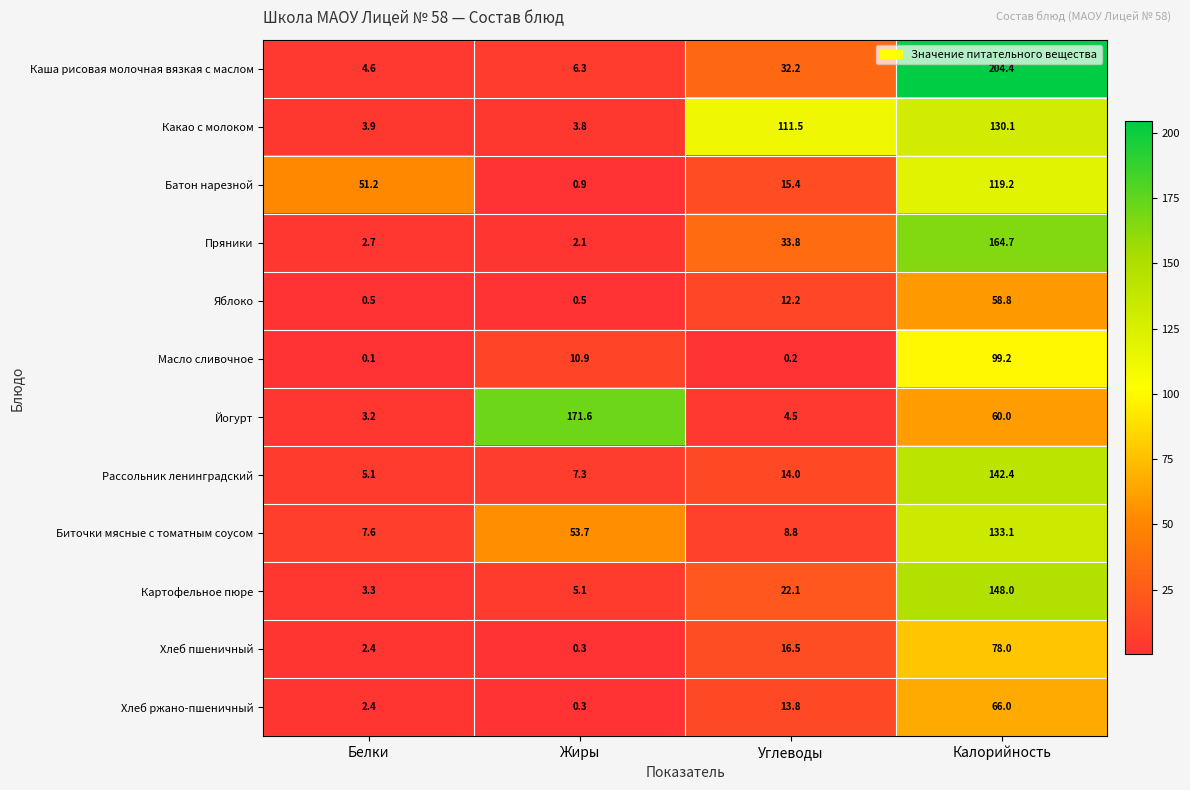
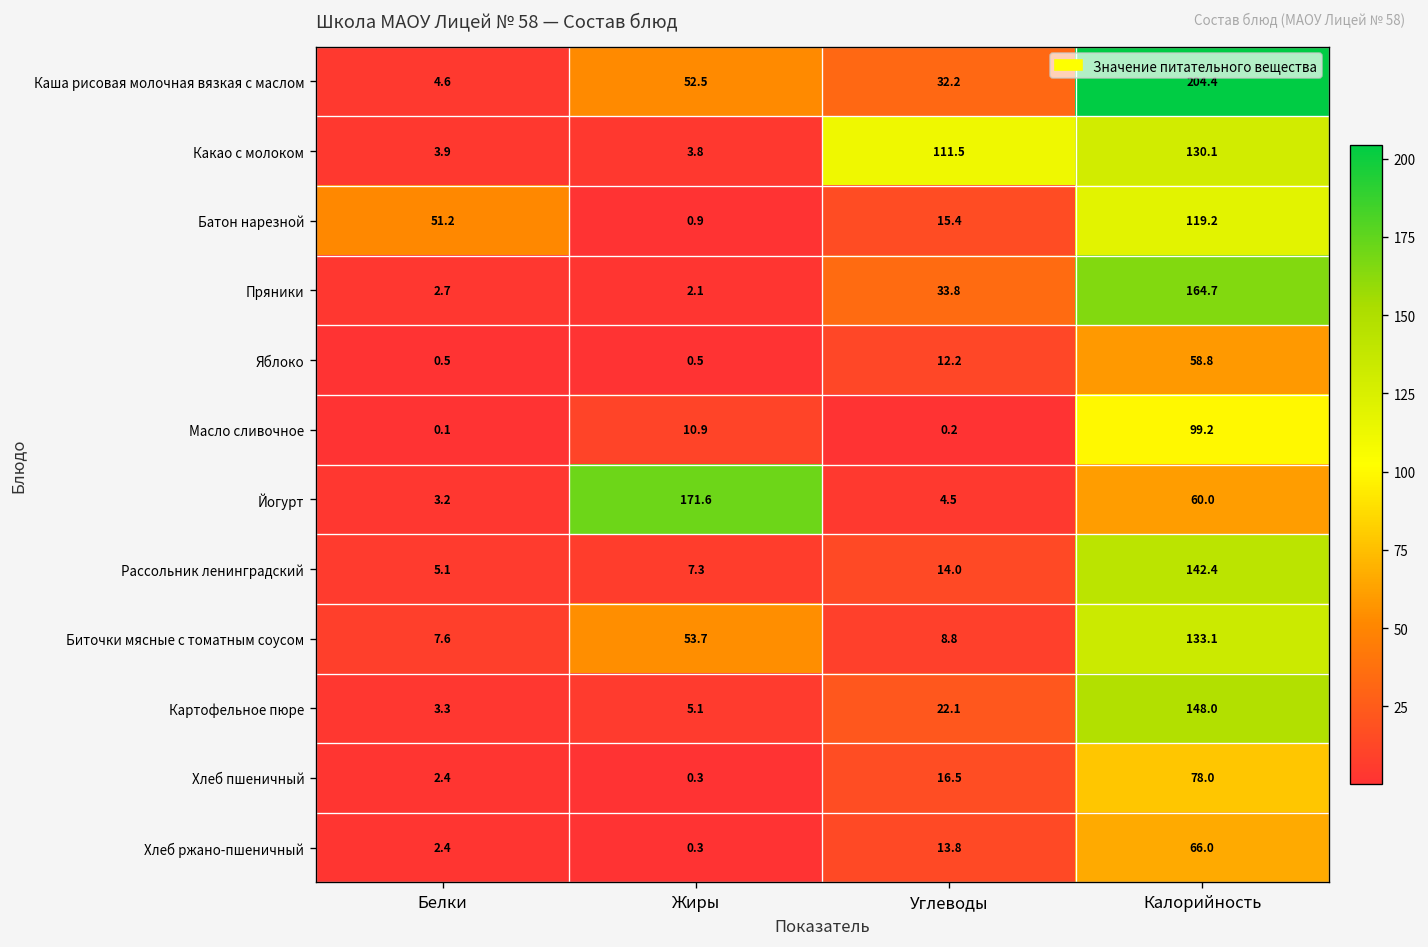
Каша рисовая молочная вязкая с маслом, Жиры: 6.3 -> 52.5
